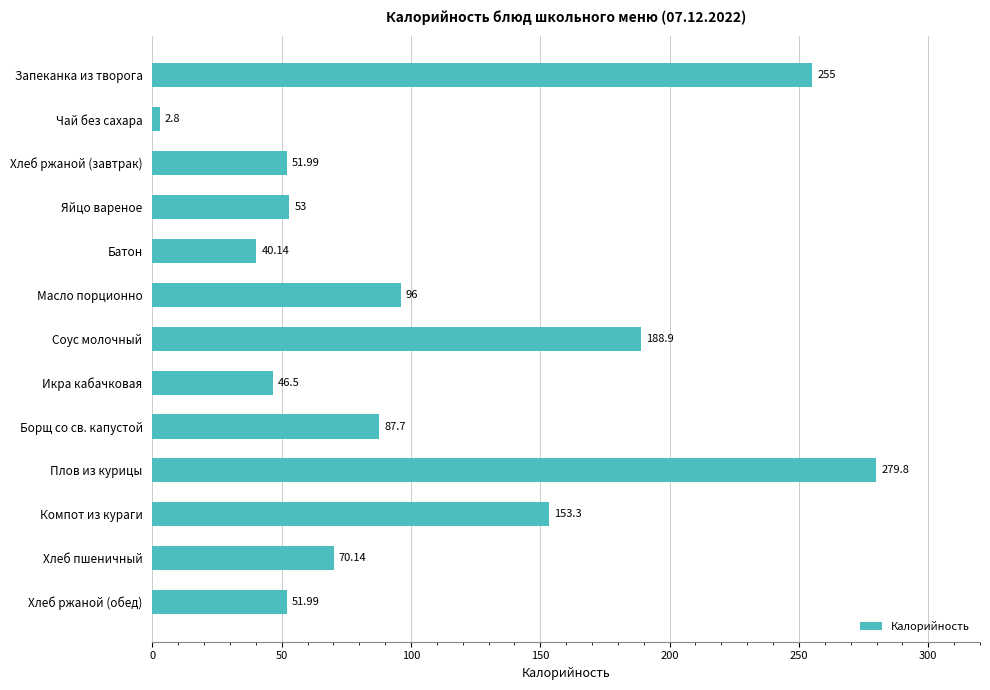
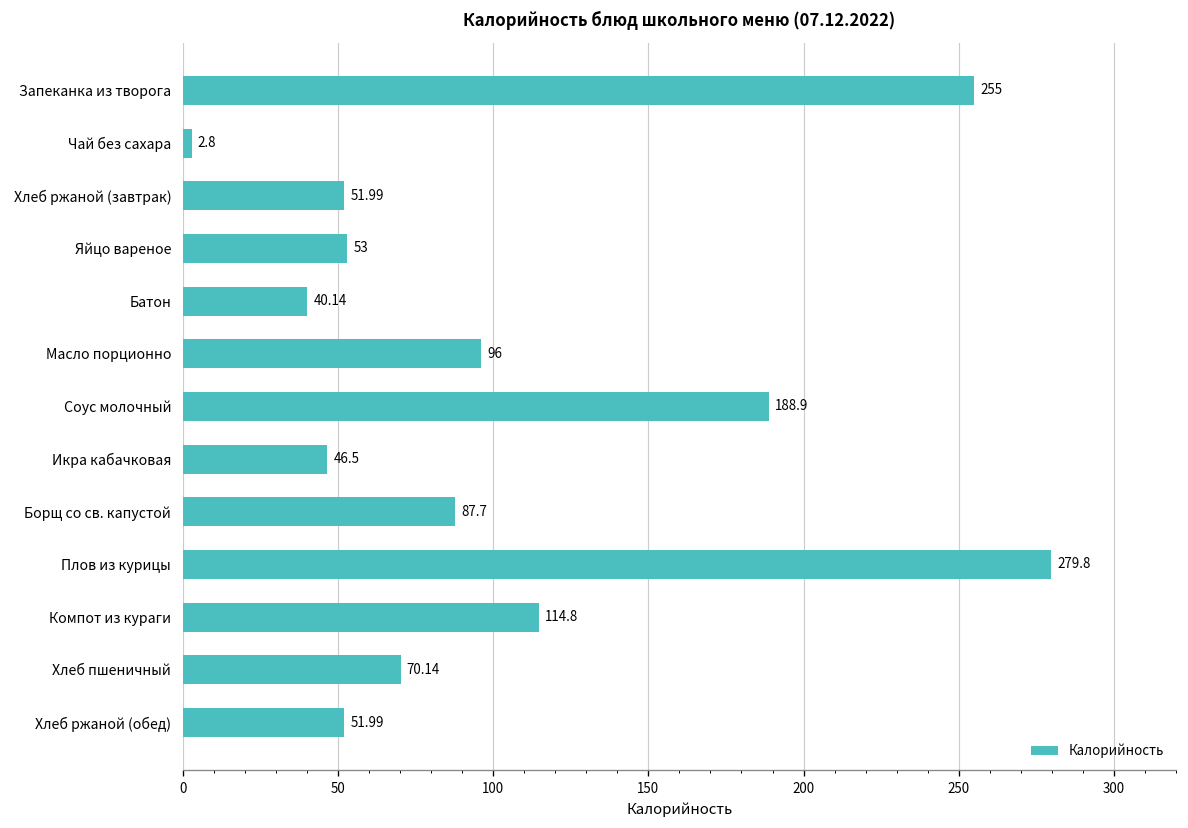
Компот из кураги: 153.3 -> 114.8
